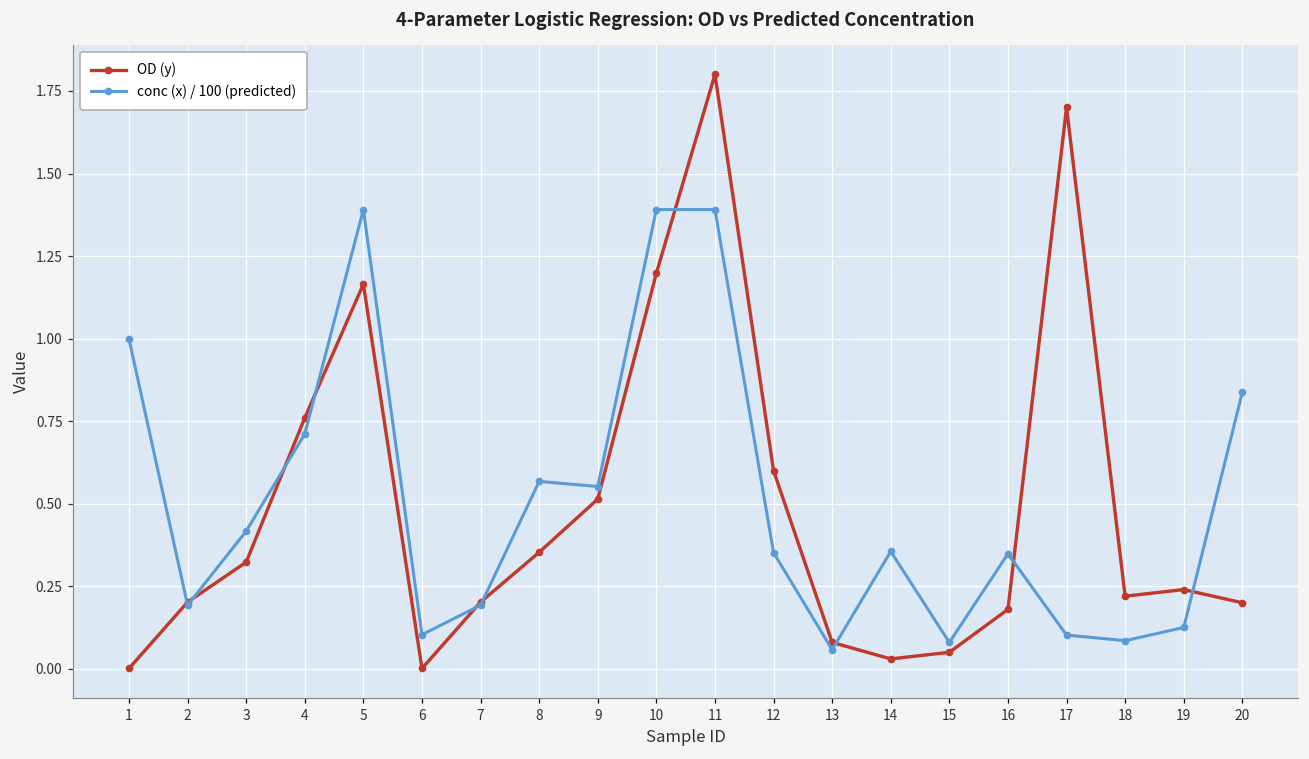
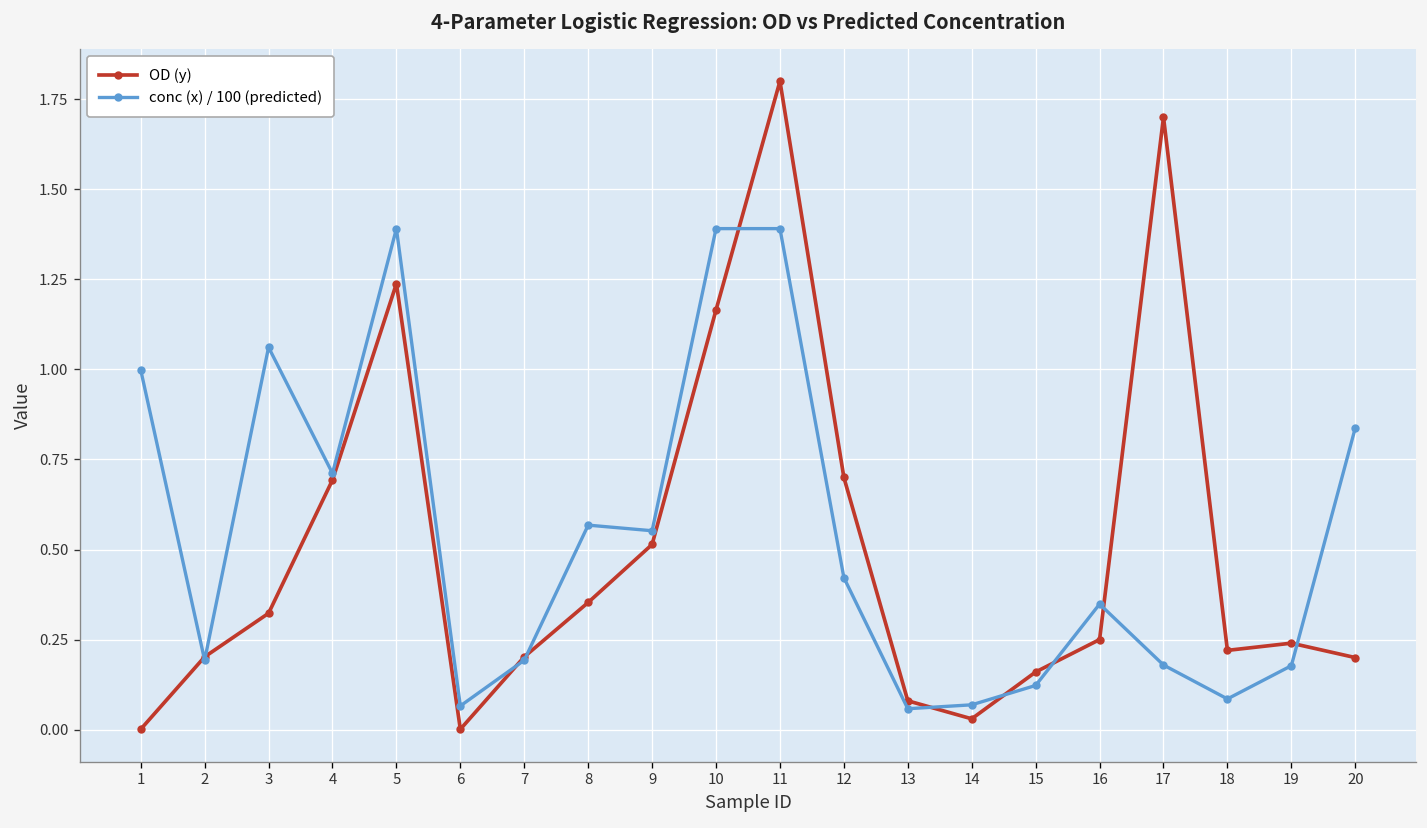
conc (x) / 100 (predicted), 3: 0.42 -> 1.06
OD (y), 4: 0.76 -> 0.69
OD (y), 5: 1.17 -> 1.24
conc (x) / 100 (predicted), 6: 0.10 -> 0.07
OD (y), 10: 1.20 -> 1.17
OD (y), 12: 0.6 -> 0.7
conc (x) / 100 (predicted), 12: 0.35 -> 0.42
conc (x) / 100 (predicted), 14: 0.36 -> 0.07
OD (y), 15: 0.05 -> 0.16
conc (x) / 100 (predicted), 15: 0.08 -> 0.12
OD (y), 16: 0.18 -> 0.25
conc (x) / 100 (predicted), 17: 0.10 -> 0.18
conc (x) / 100 (predicted), 19: 0.13 -> 0.18
